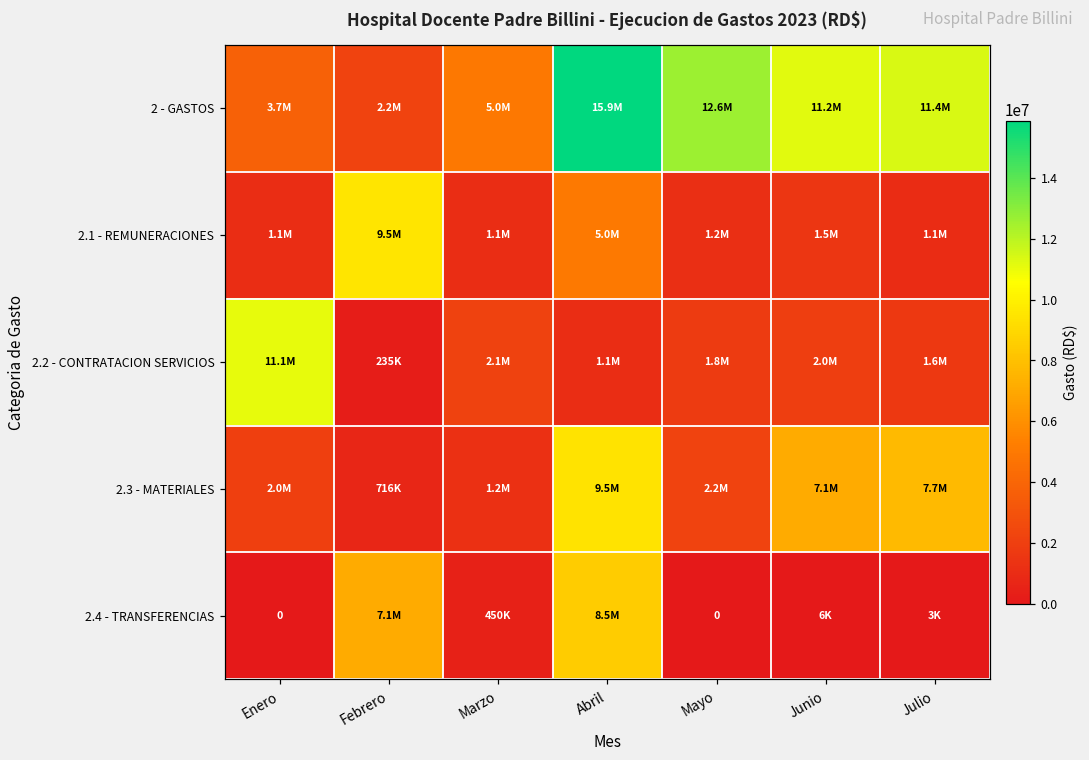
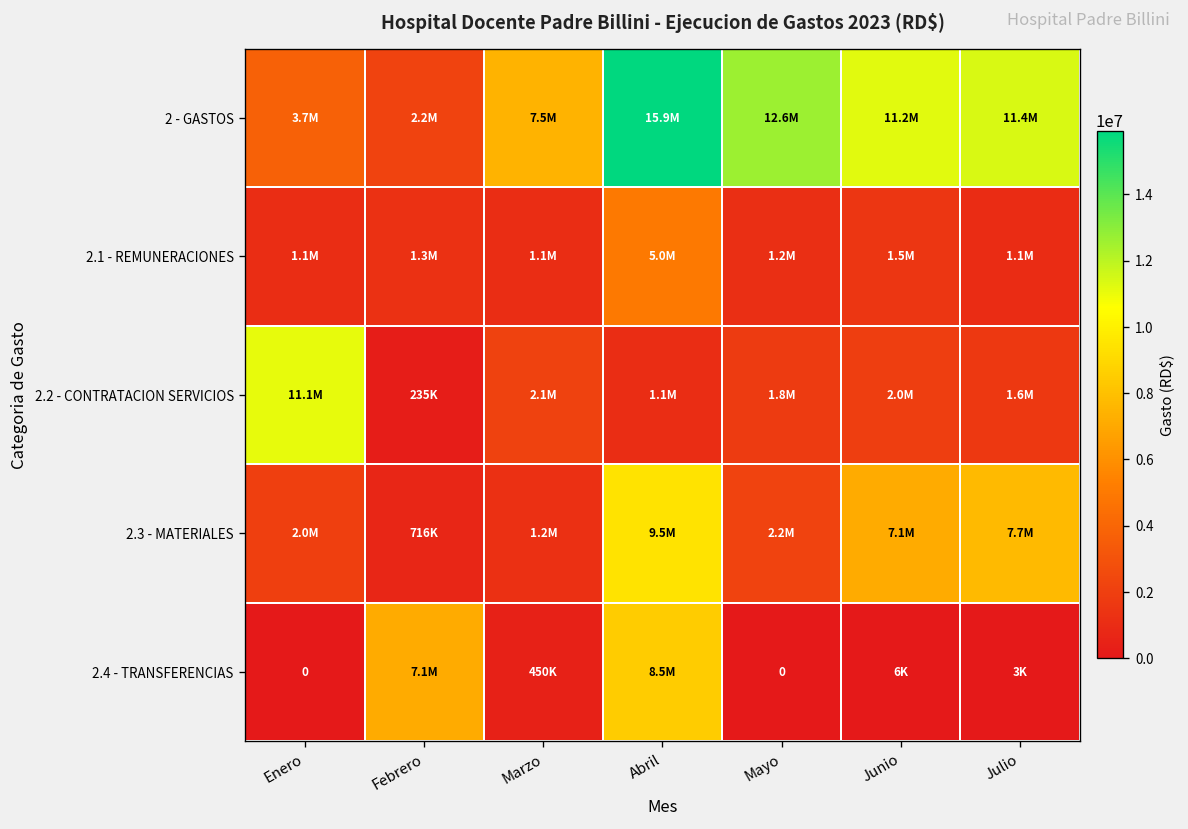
2 - GASTOS, Marzo: 5.0M -> 7.5M
2.1 - REMUNERACIONES, Febrero: 9.5M -> 1.3M
